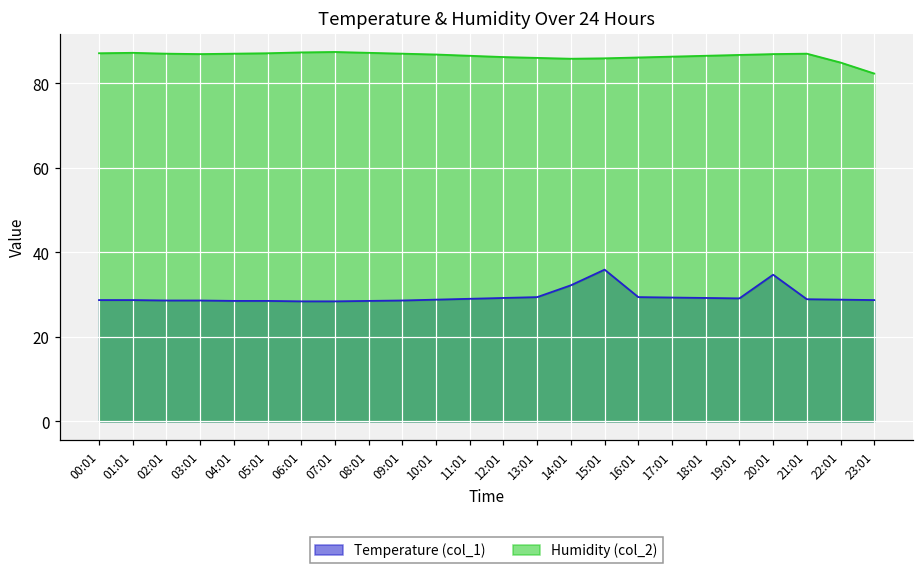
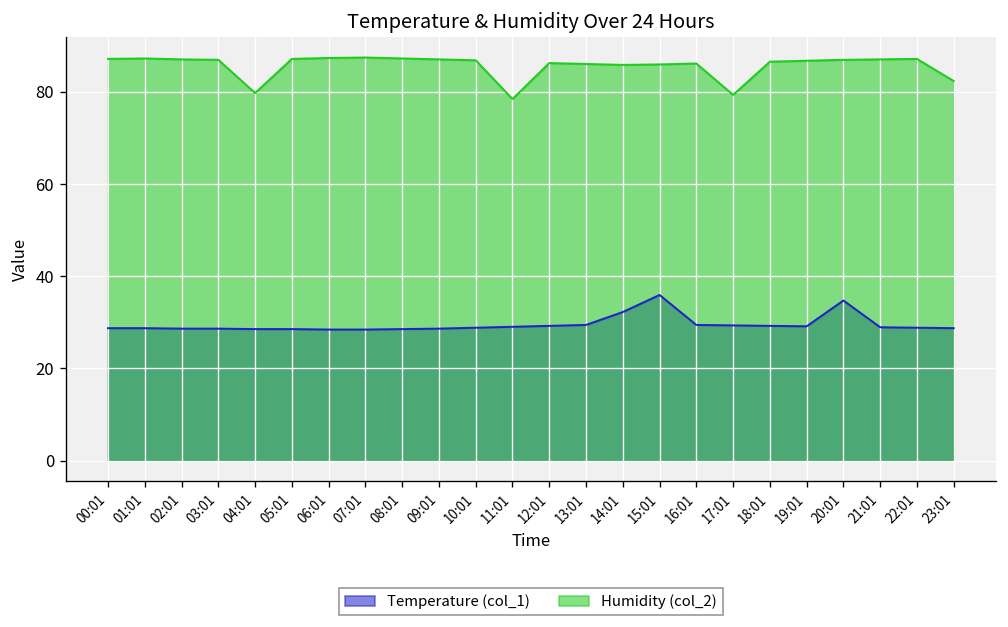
Humidity (col_2), 04:01: 87 -> 80
Humidity (col_2), 11:01: 87 -> 78
Humidity (col_2), 17:01: 86 -> 79
Humidity (col_2), 22:01: 85 -> 87
